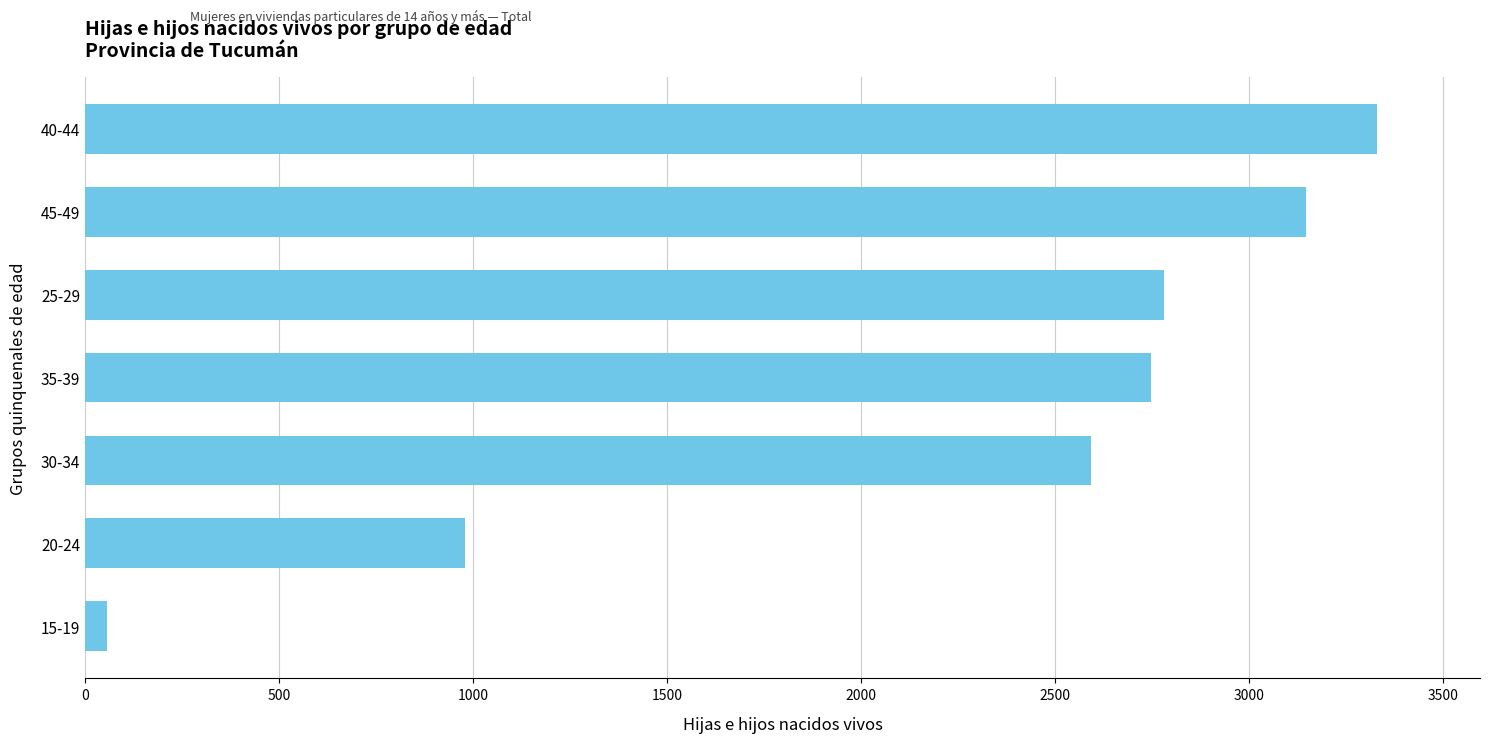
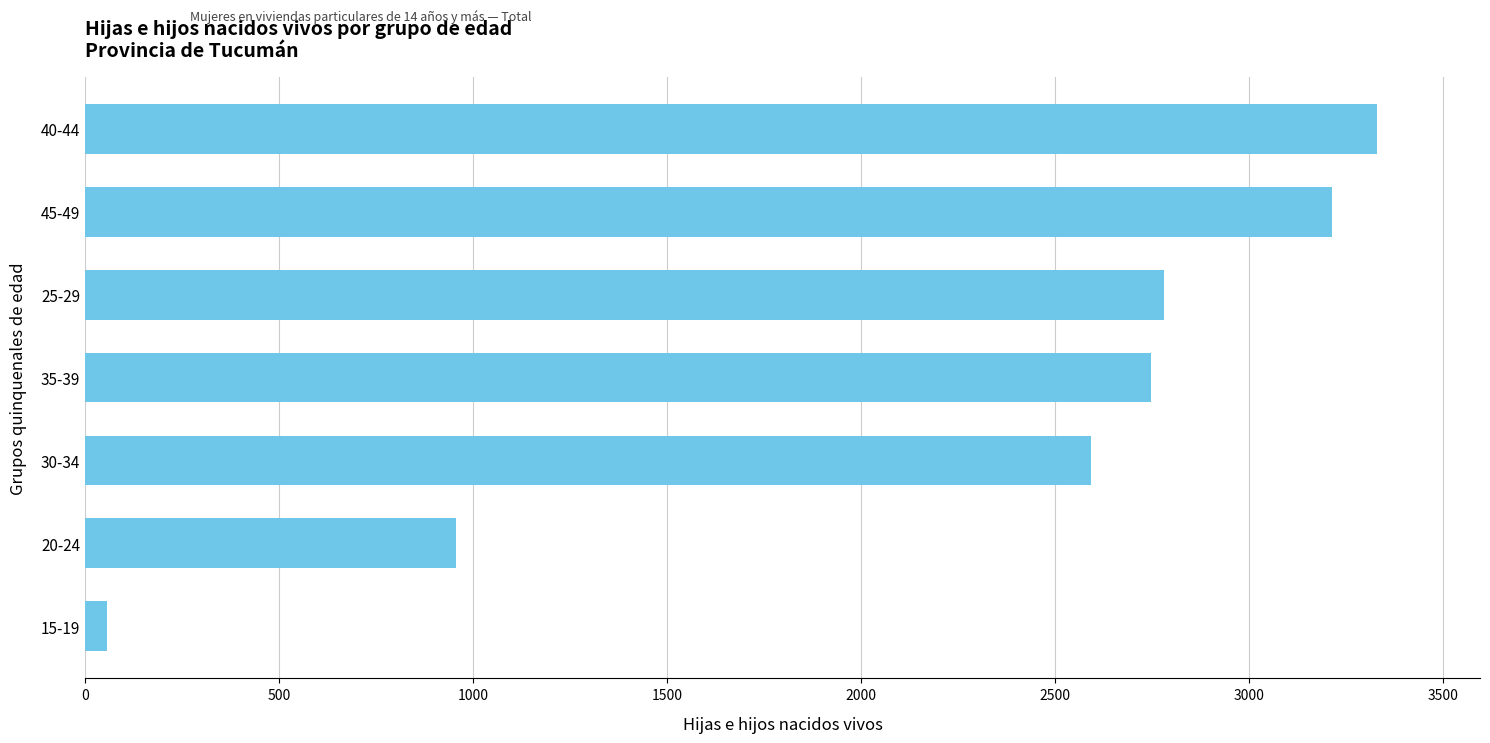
45-49: 3150 -> 3210
20-24: 980 -> 960
